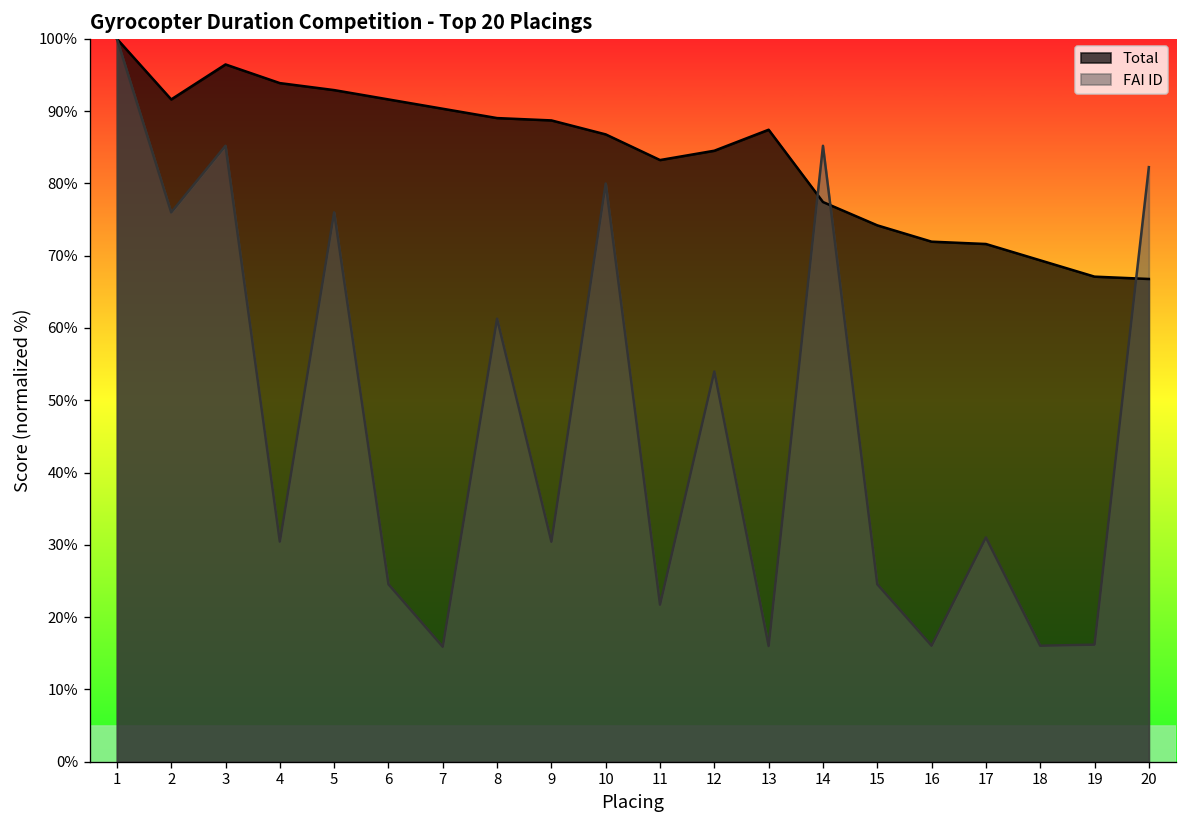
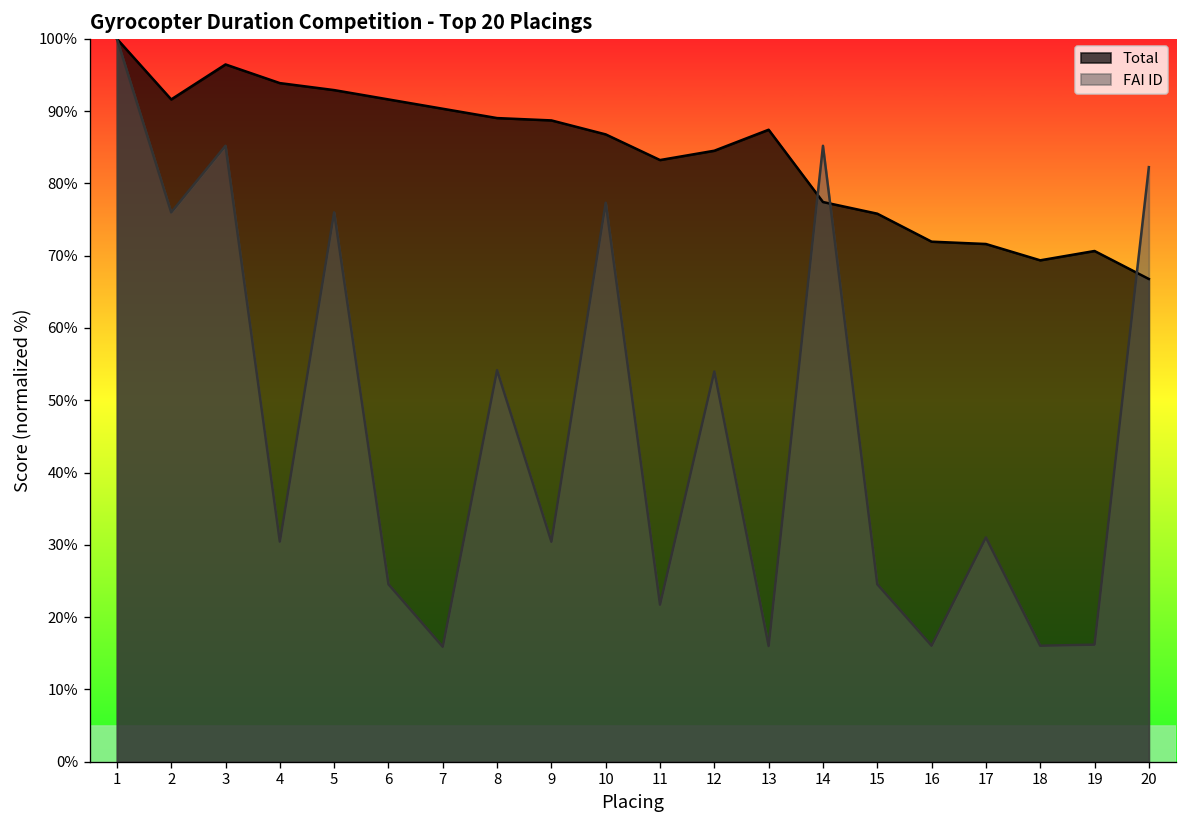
FAI ID, 8: 61% -> 54%
FAI ID, 10: 80% -> 77%
Total, 15: 74% -> 76%
Total, 19: 67% -> 71%
